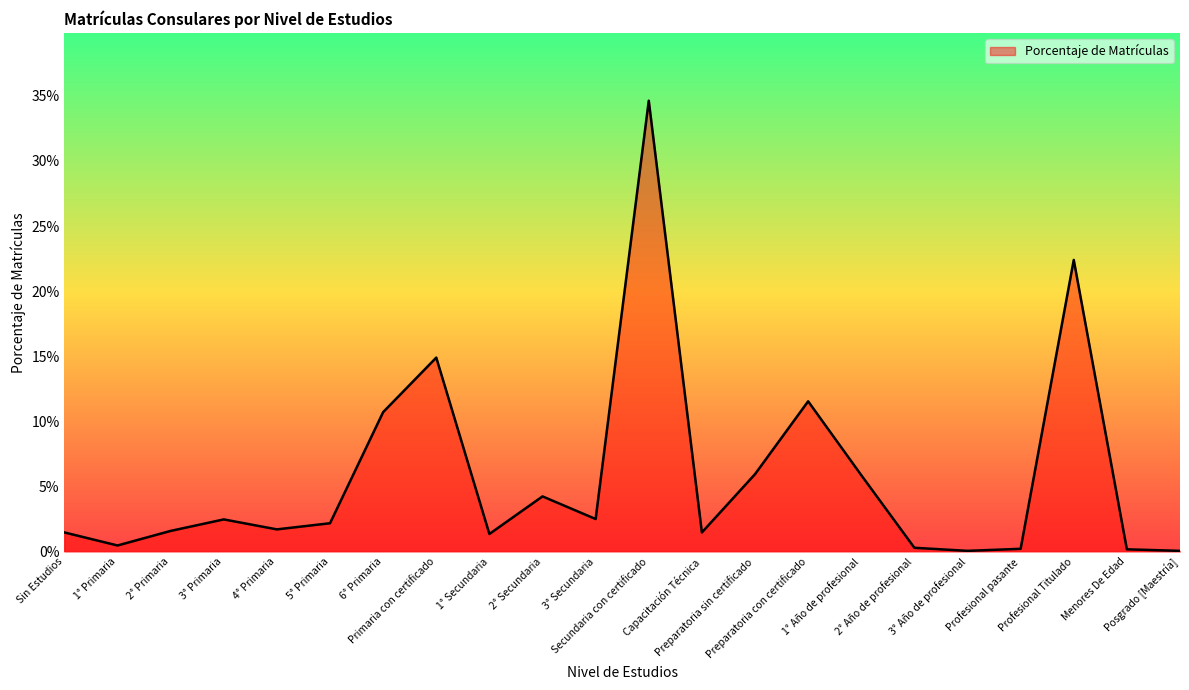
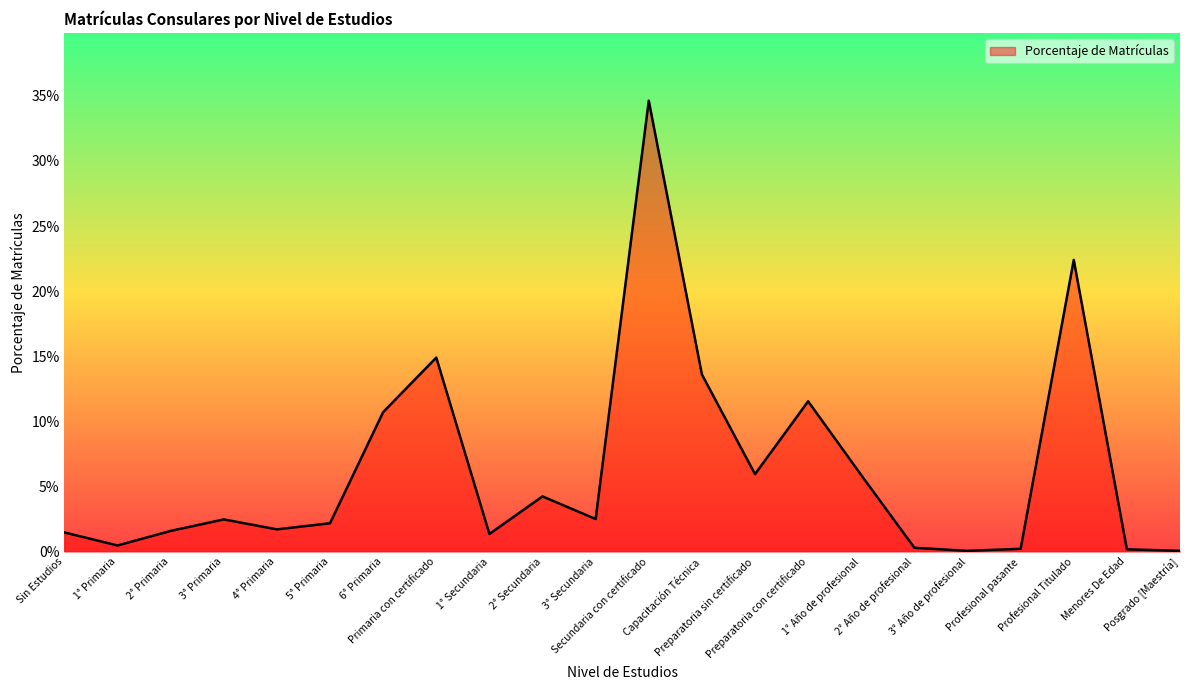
Capacitación Técnica: 1.5% -> 13.6%
